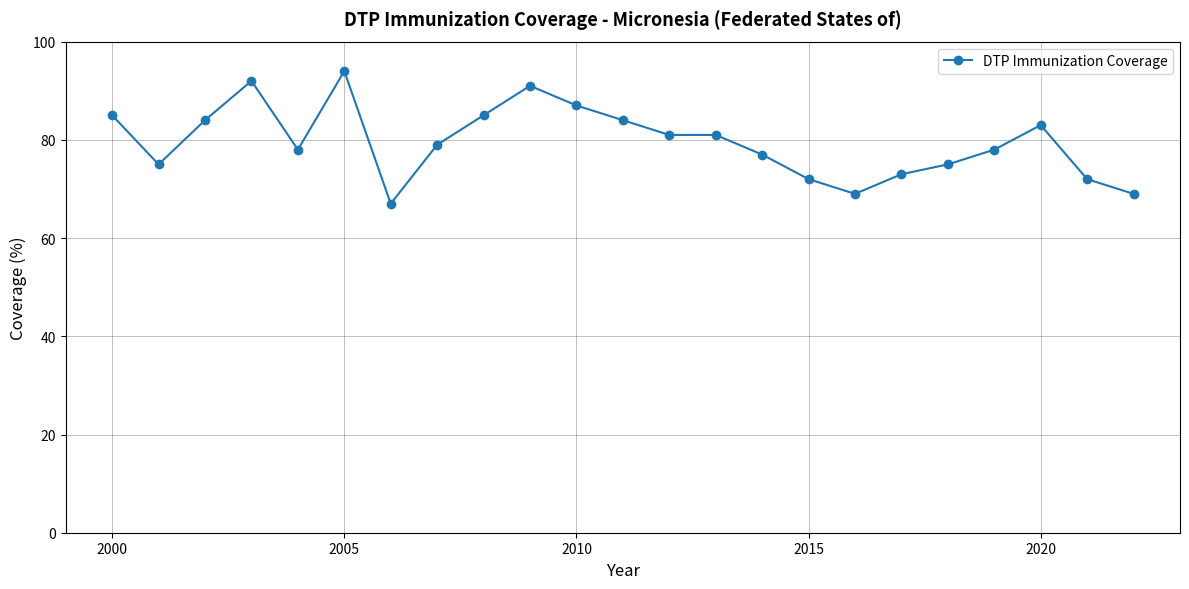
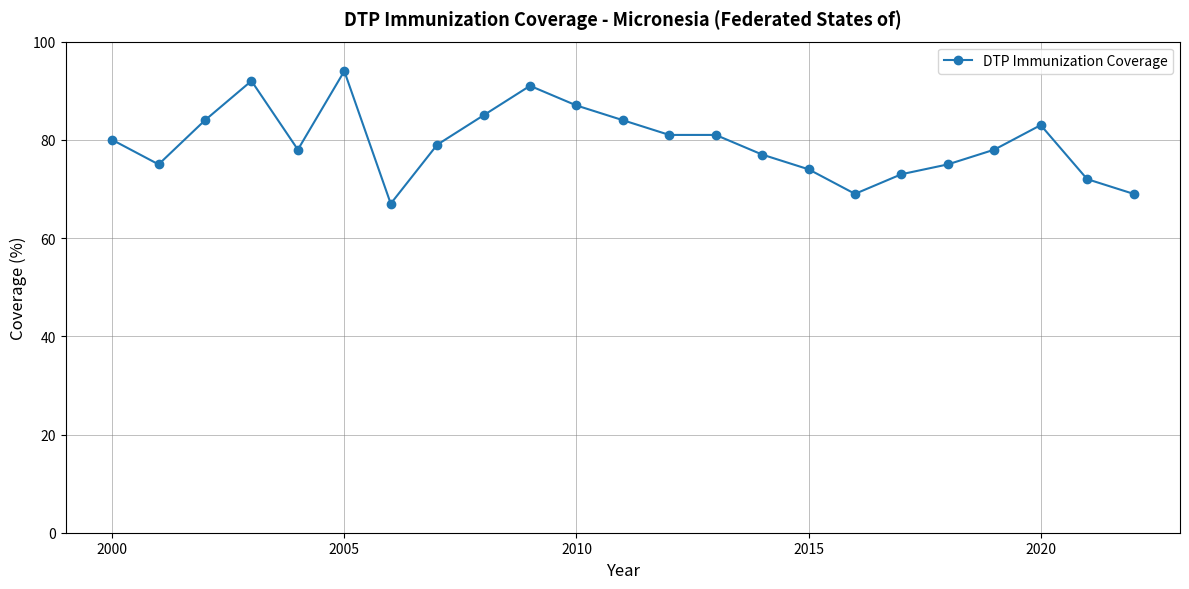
2000: 85 -> 80
2015: 72 -> 74
